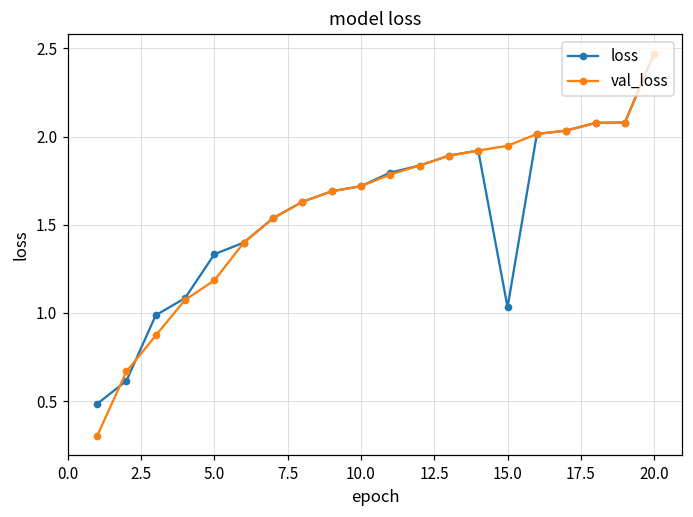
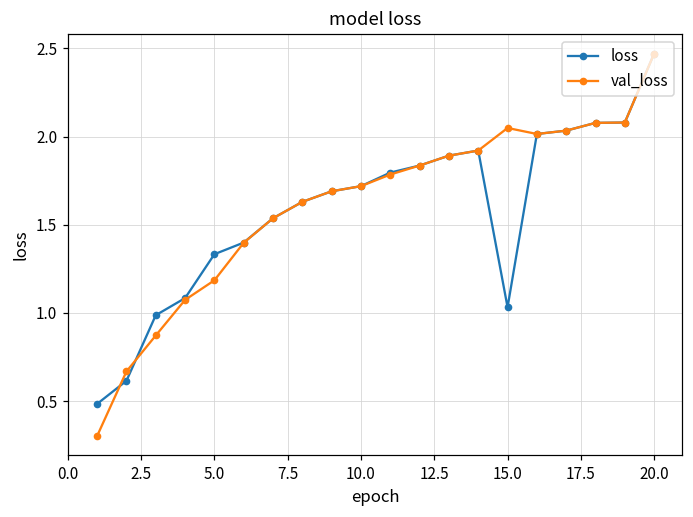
val_loss, 15.0: 1.95 -> 2.05
